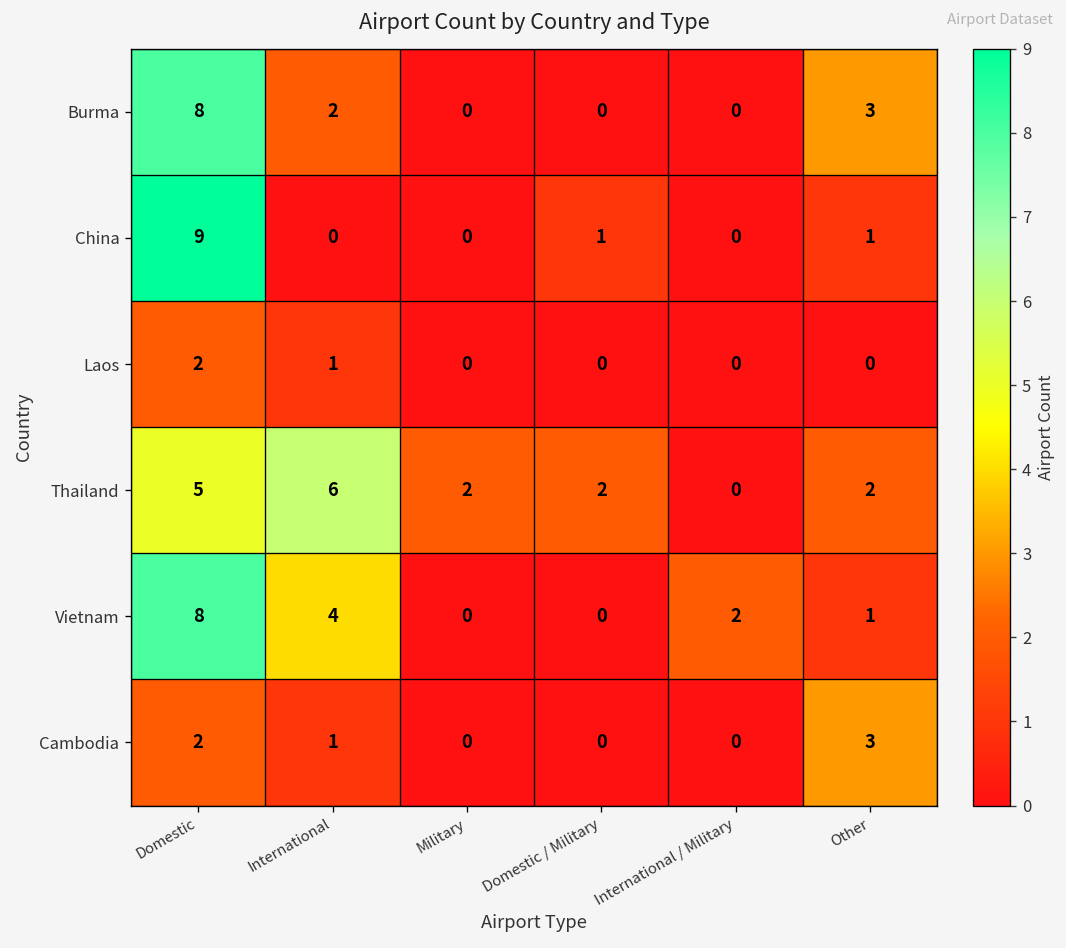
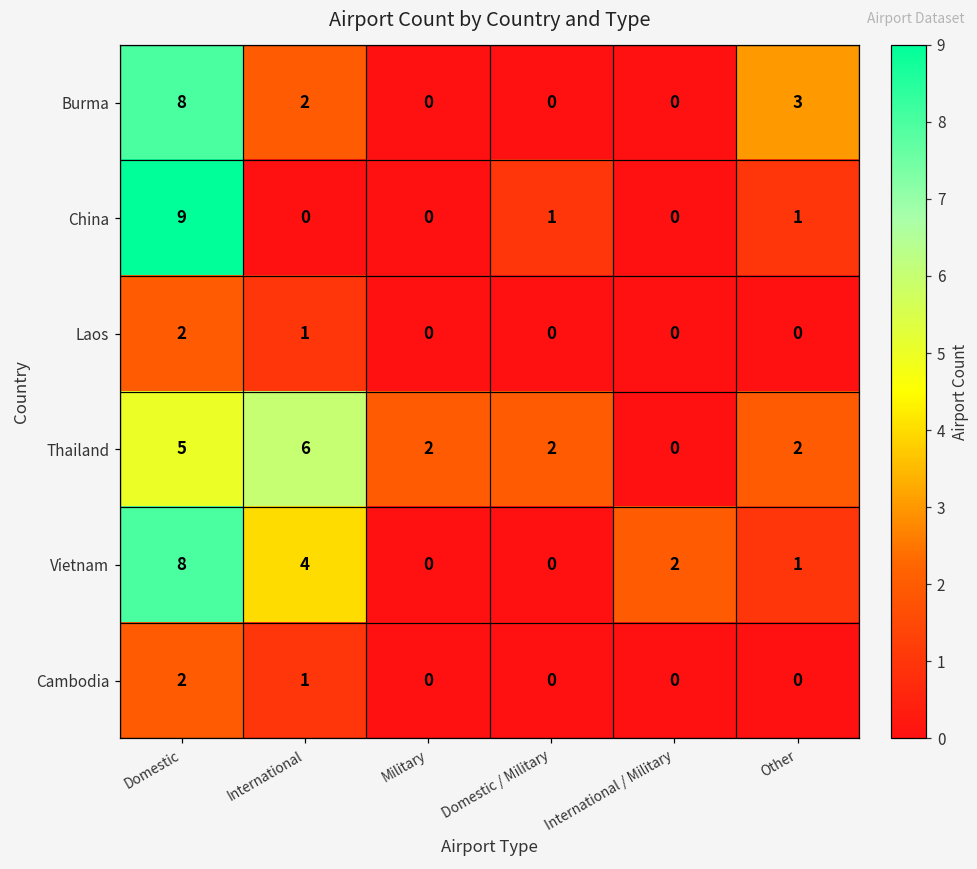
Cambodia, Other: 3 -> 0
